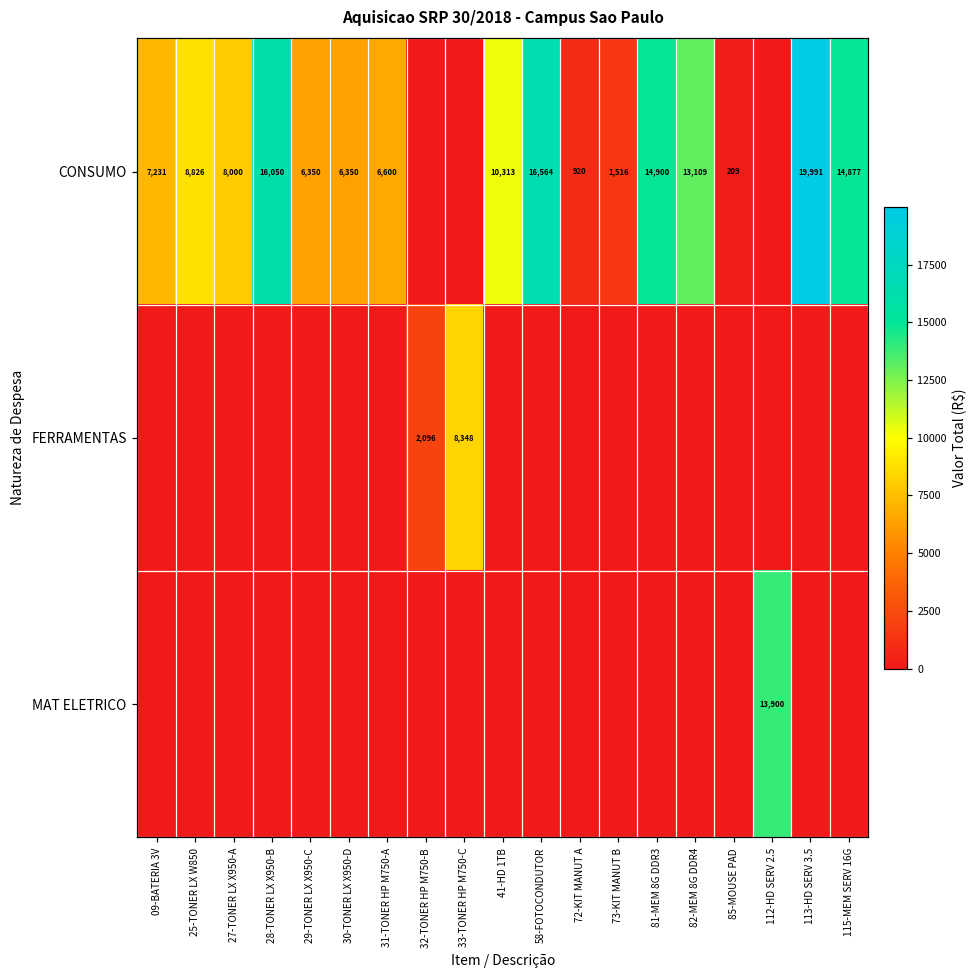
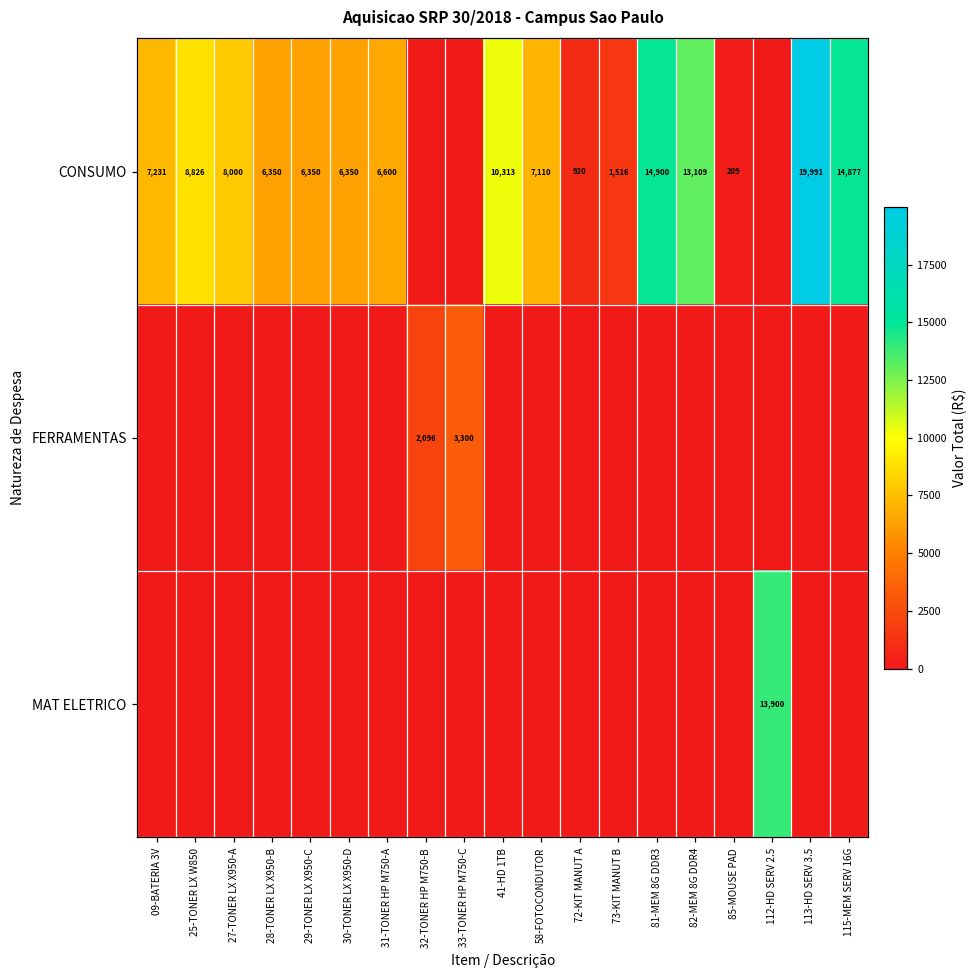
CONSUMO, 28-TONER LX X950-B: 16,050 -> 6,350
CONSUMO, 58-FOTOCONDUTOR: 16,564 -> 7,110
FERRAMENTAS, 33-TONER HP M750-C: 8,348 -> 3,300
